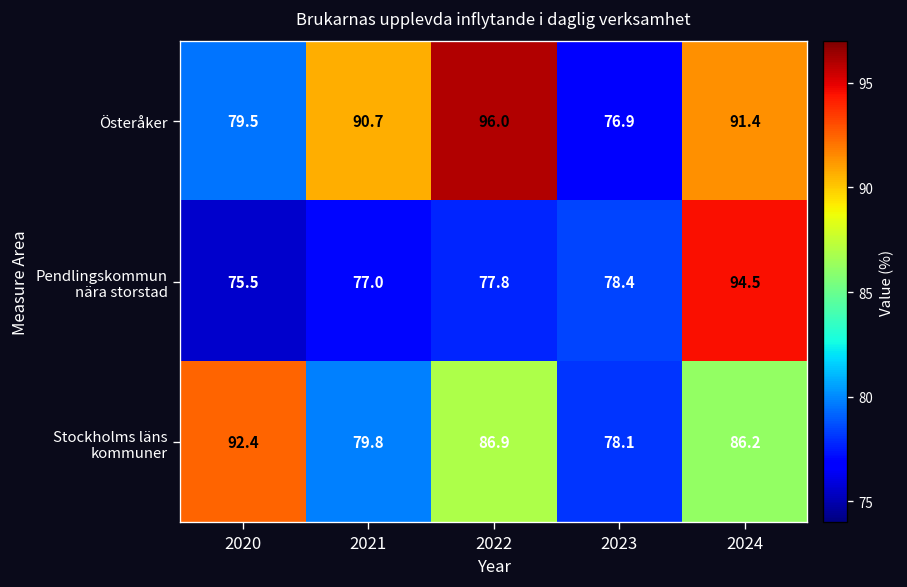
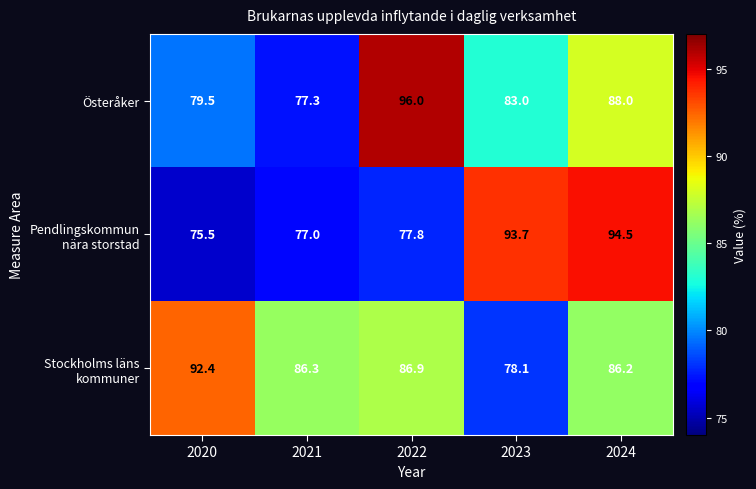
Österåker, 2021: 90.7 -> 77.3
Österåker, 2023: 76.9 -> 83.0
Österåker, 2024: 91.4 -> 88.0
Pendlingskommun nära storstad, 2023: 78.4 -> 93.7
Stockholms läns kommuner, 2021: 79.8 -> 86.3
